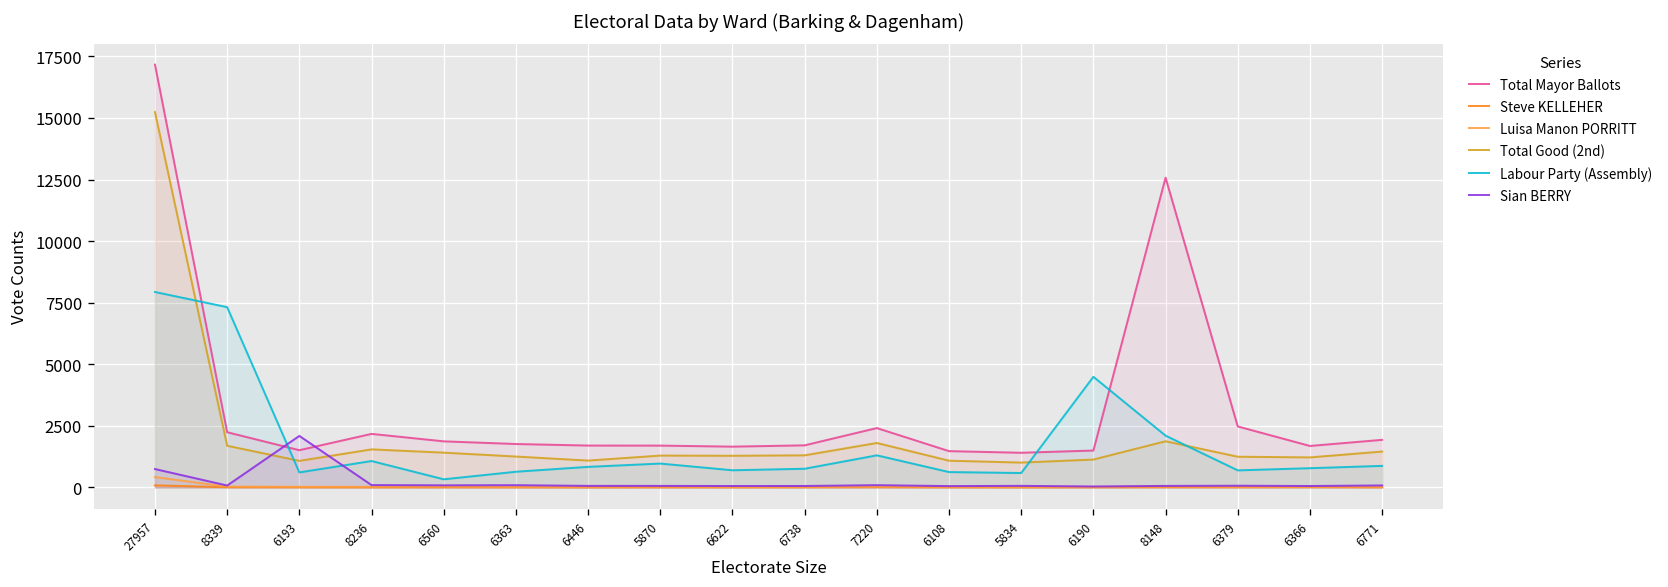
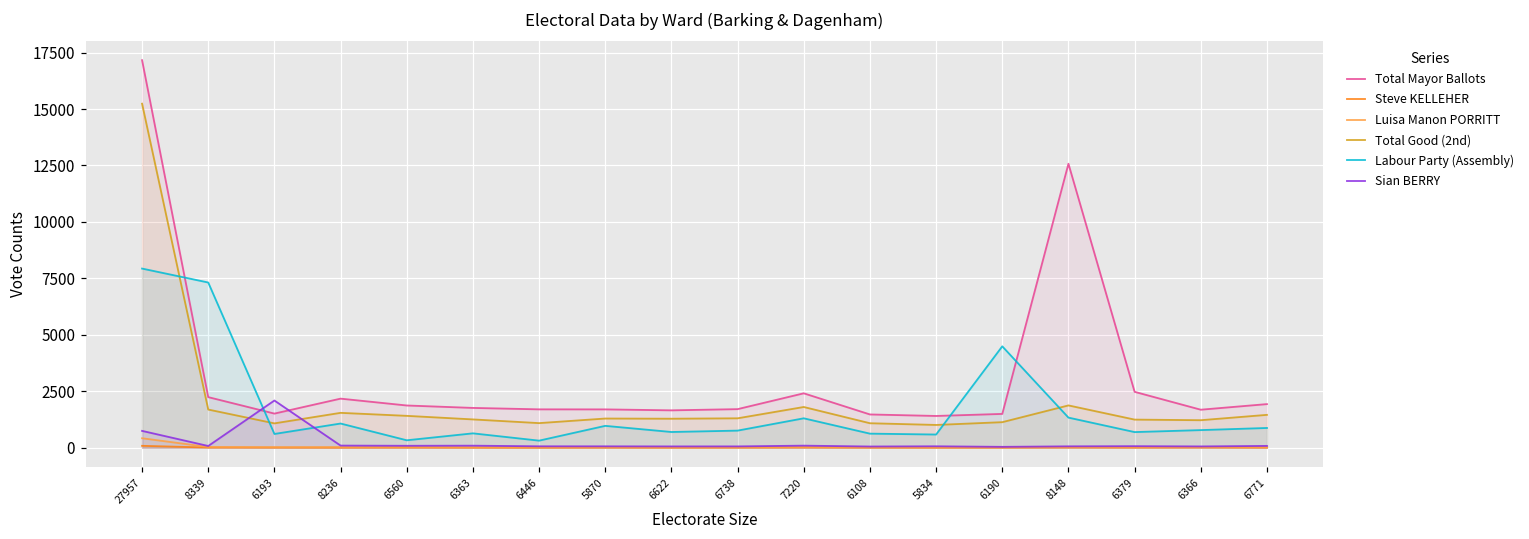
Labour Party (Assembly), 6446: 800 -> 300
Labour Party (Assembly), 8148: 2100 -> 1300
